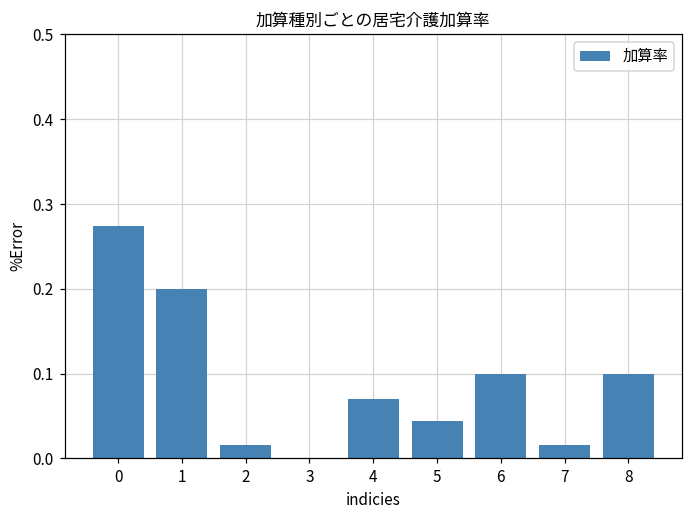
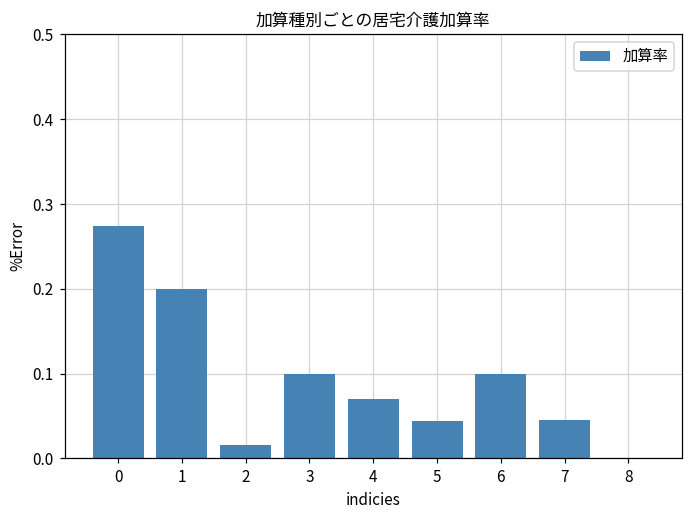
3: 0.0 -> 0.1
7: 0.02 -> 0.05
8: 0.1 -> 0.0
